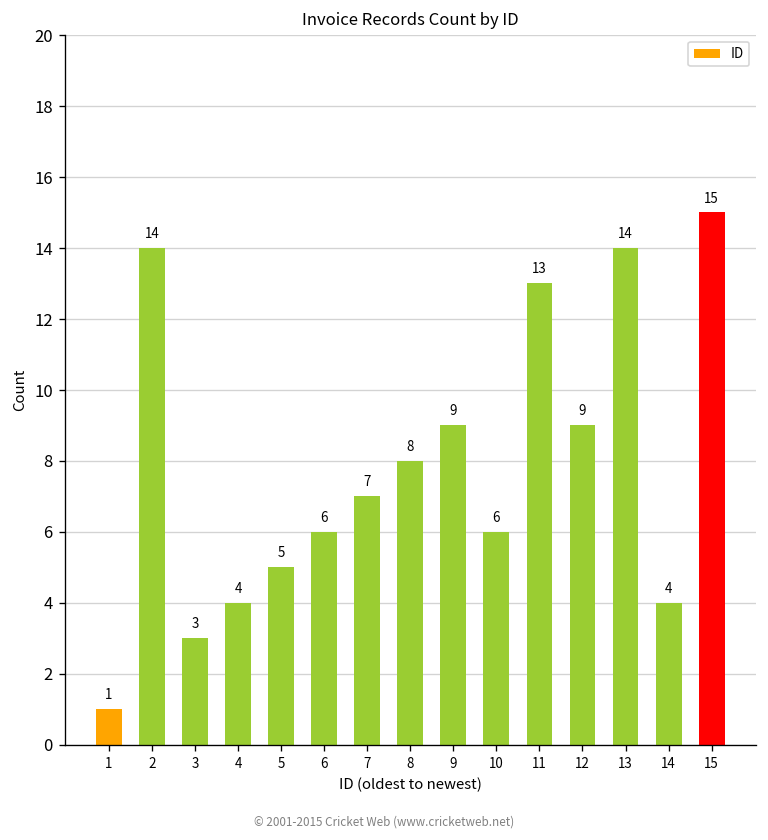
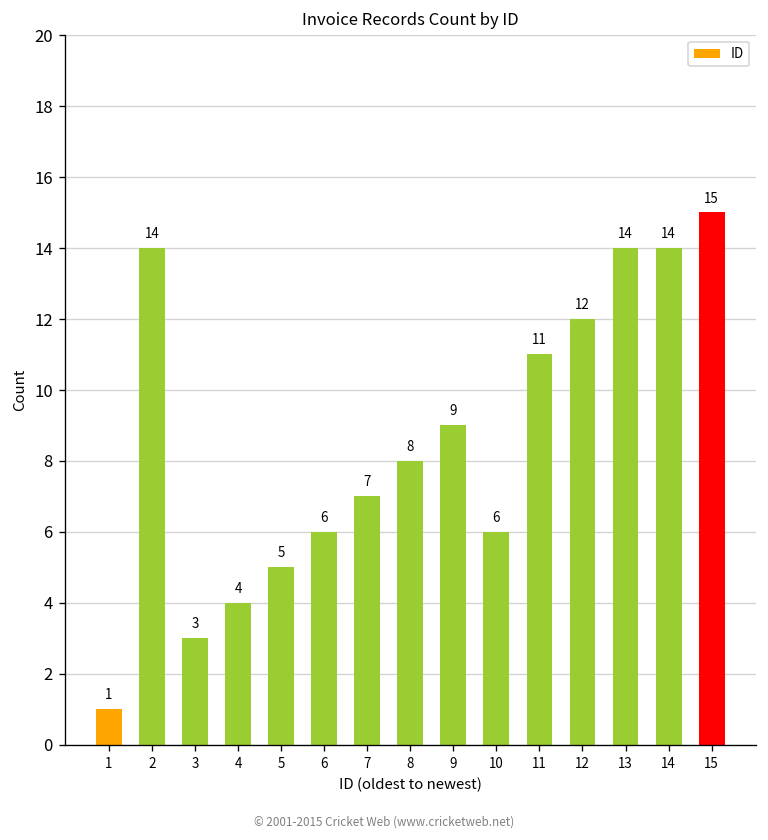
11: 13 -> 11
12: 9 -> 12
14: 4 -> 14
